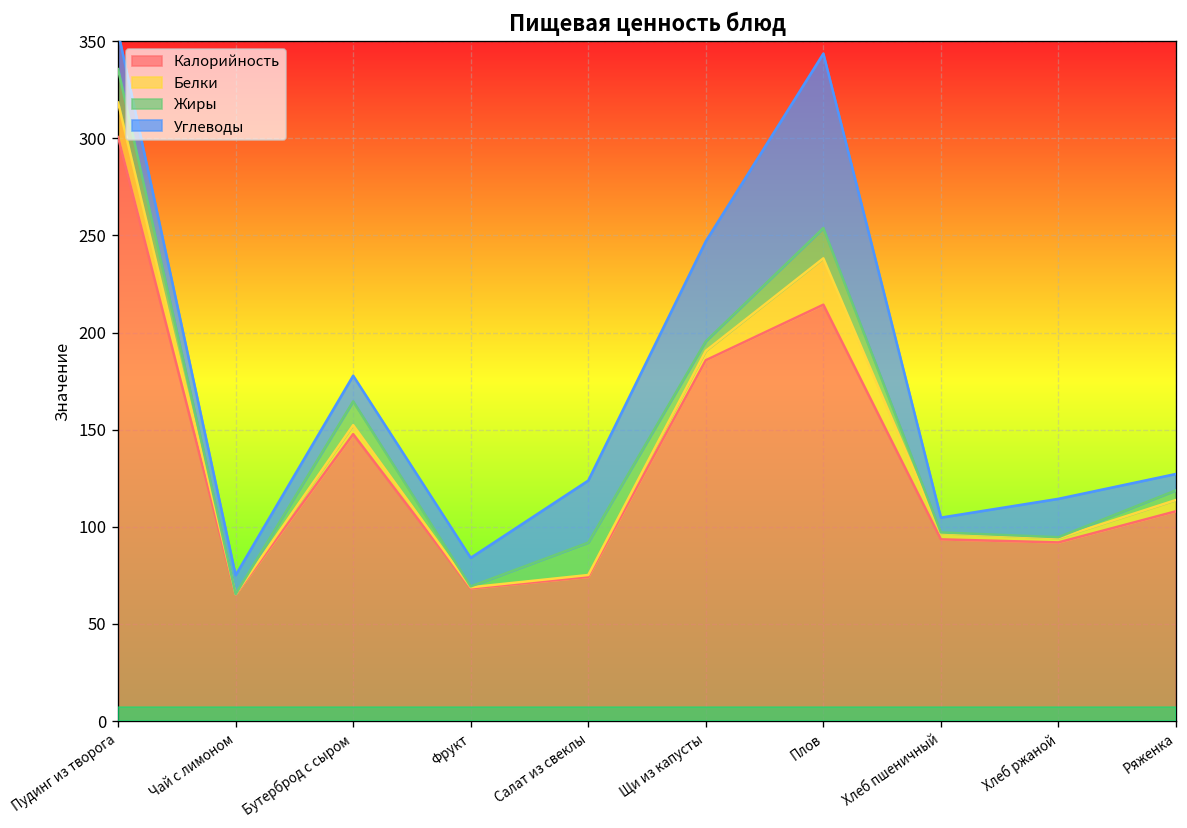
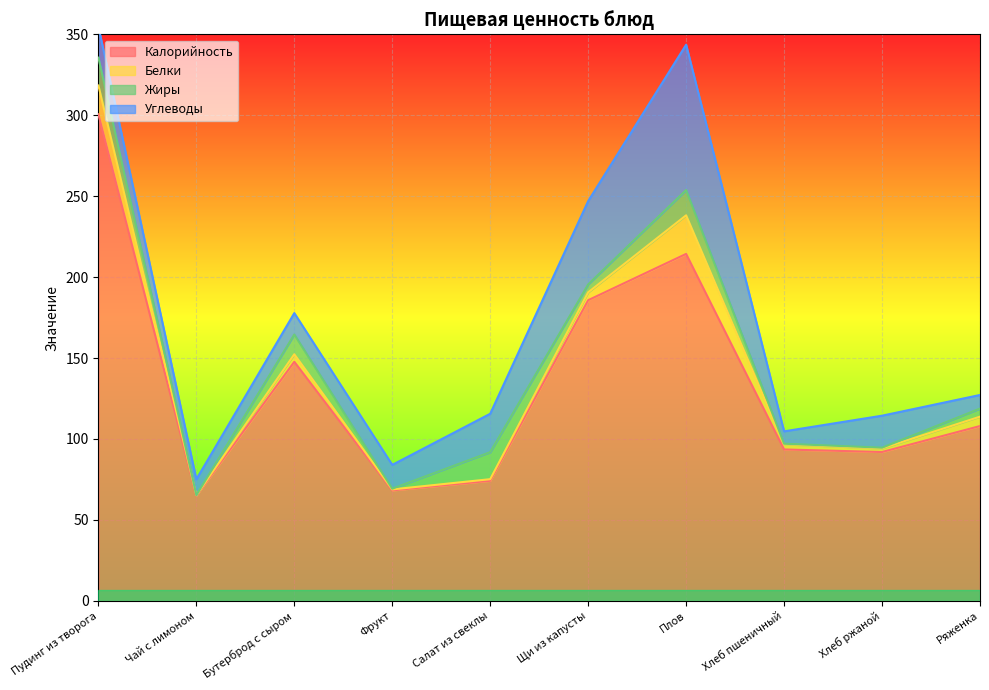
Углеводы, Салат из свеклы: 32 -> 24
